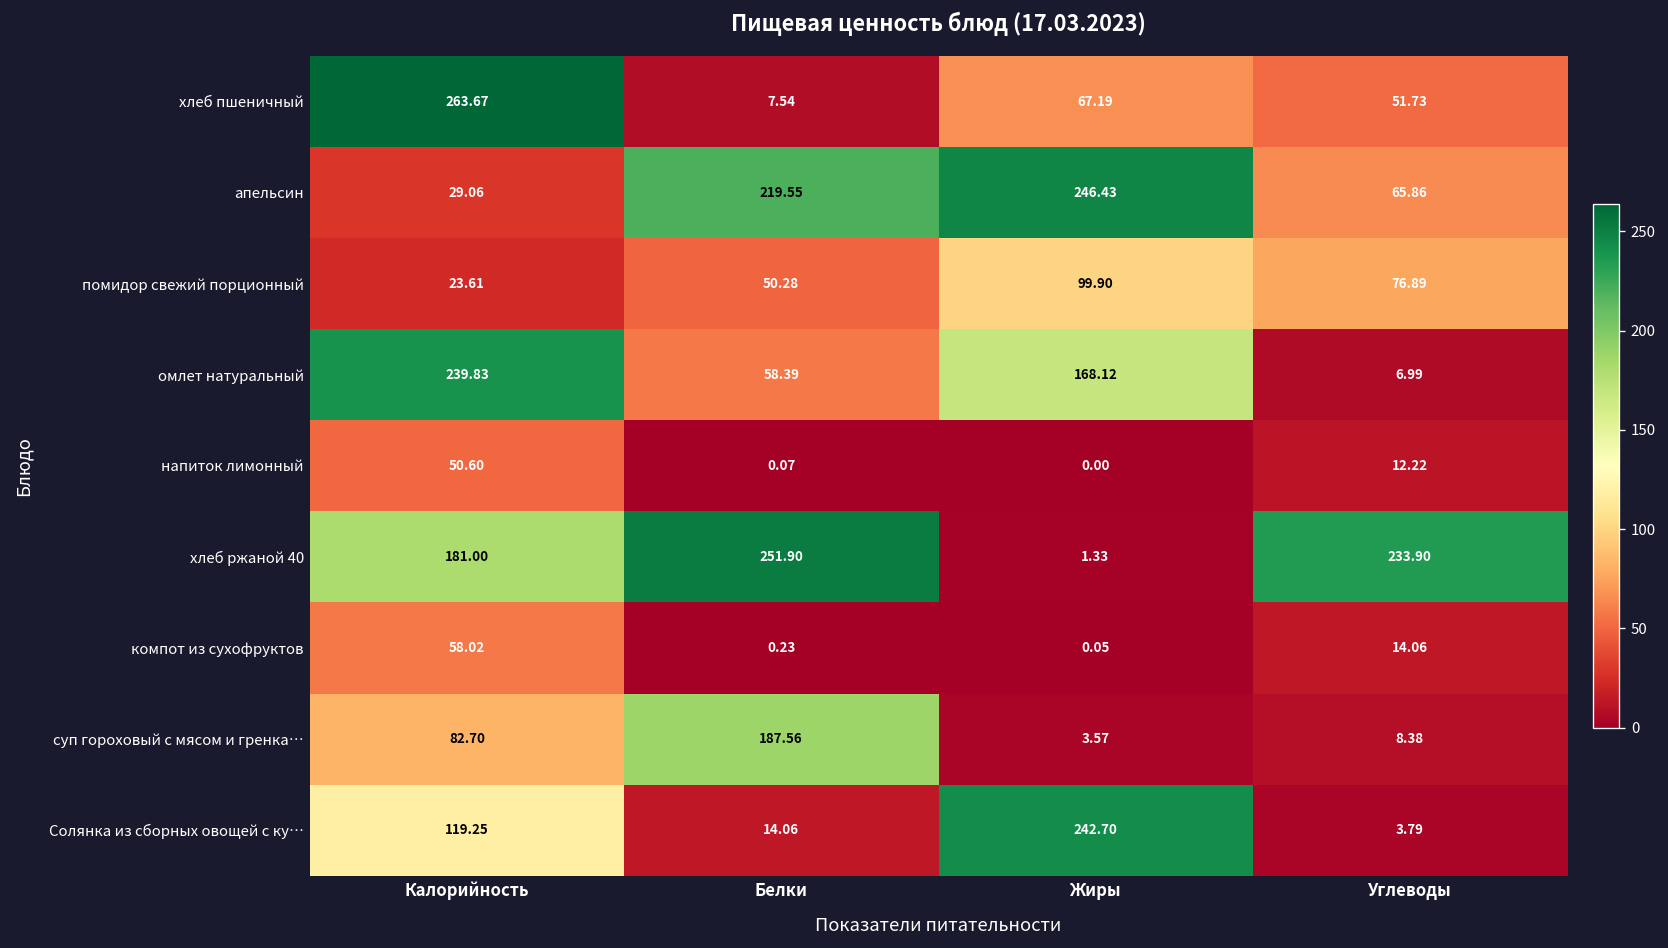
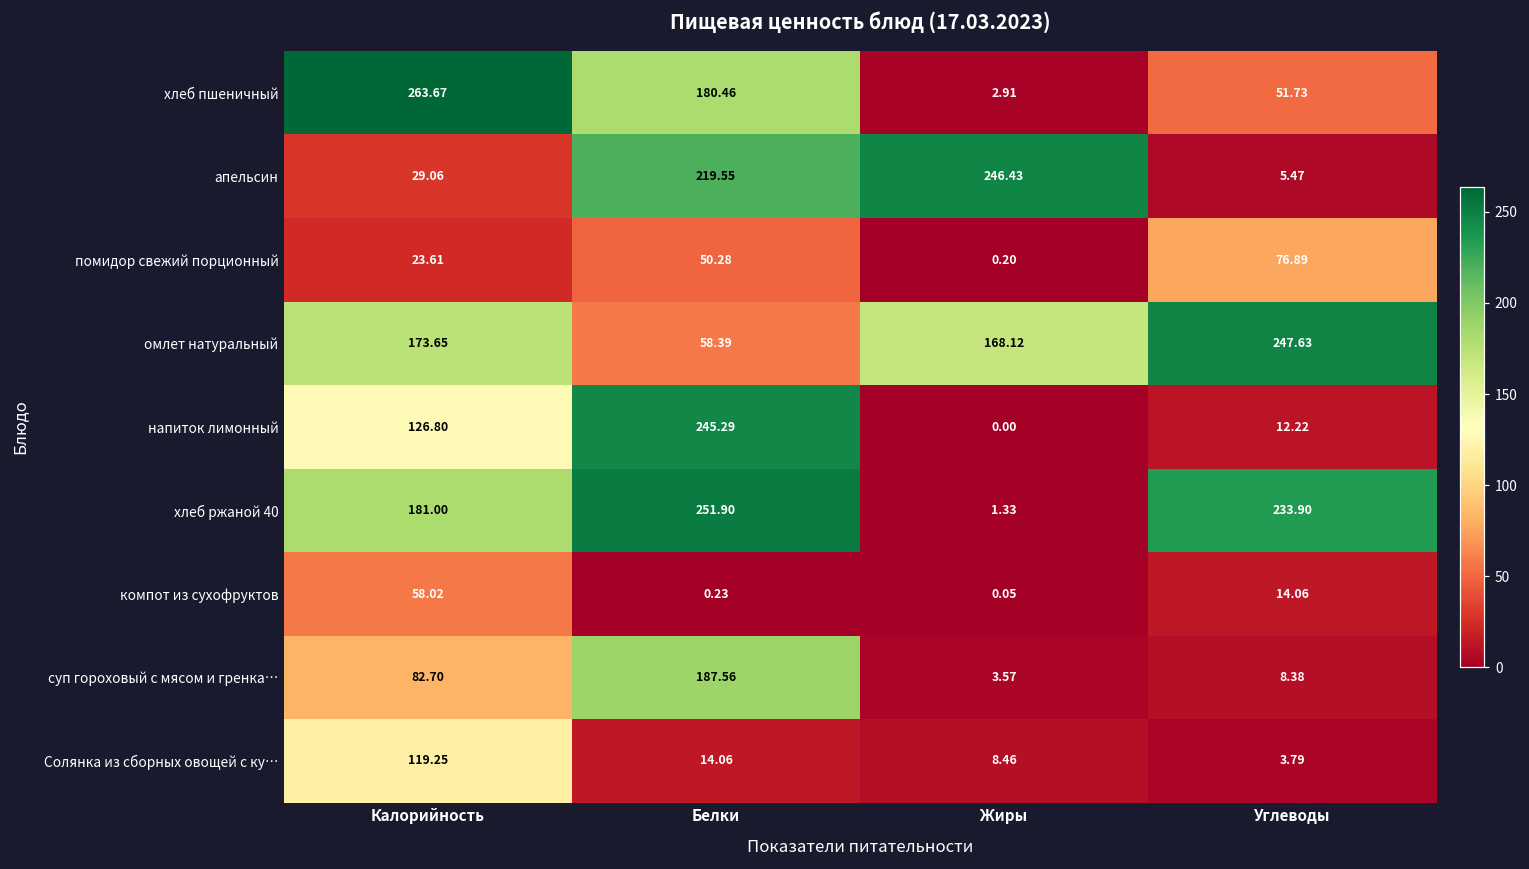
хлеб пшеничный, Белки: 7.54 -> 180.46
хлеб пшеничный, Жиры: 67.19 -> 2.91
апельсин, Углеводы: 65.86 -> 5.47
помидор свежий порционный, Жиры: 99.90 -> 0.20
омлет натуральный, Калорийность: 239.83 -> 173.65
омлет натуральный, Углеводы: 6.99 -> 247.63
напиток лимонный, Калорийность: 50.60 -> 126.80
напиток лимонный, Белки: 0.07 -> 245.29
Солянка из сборных овощей с ку…, Жиры: 242.70 -> 8.46
